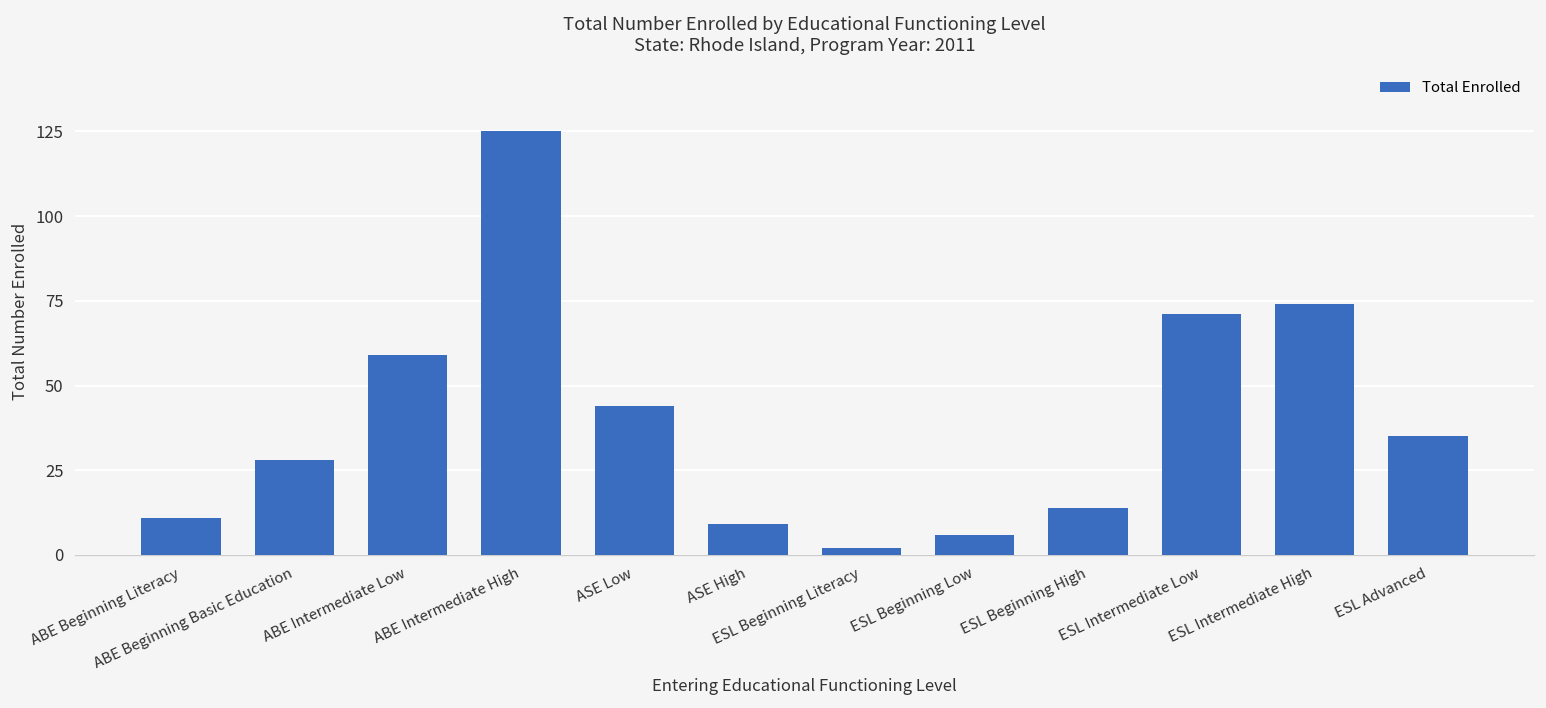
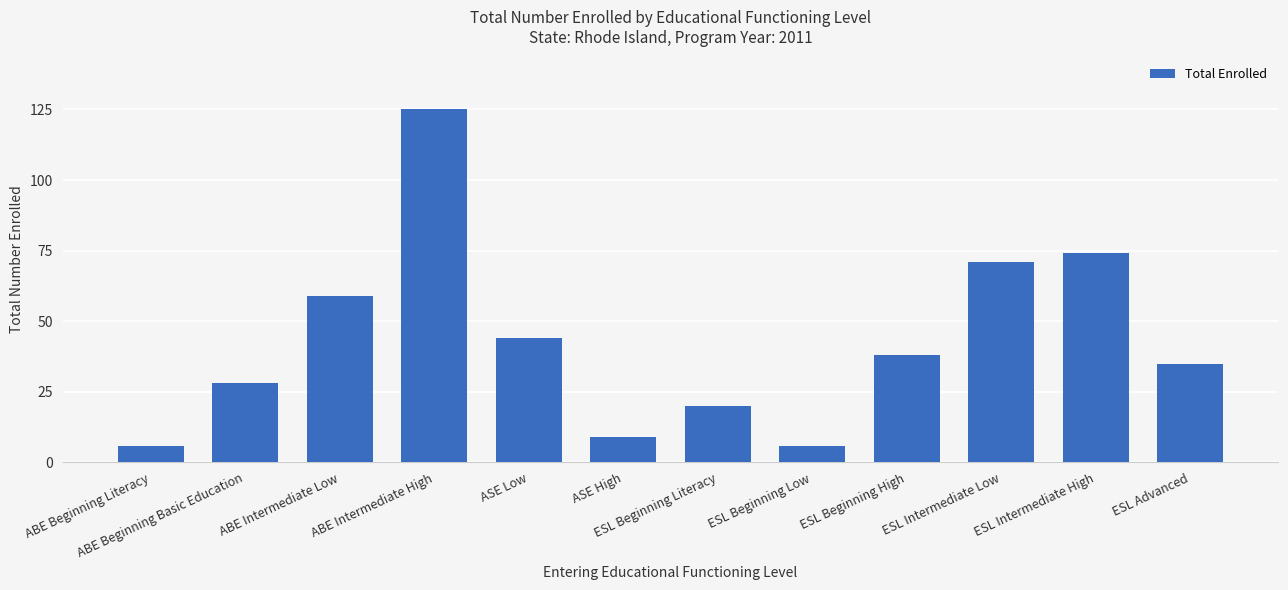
ABE Beginning Literacy: 11 -> 6
ESL Beginning Literacy: 2 -> 20
ESL Beginning High: 14 -> 38
